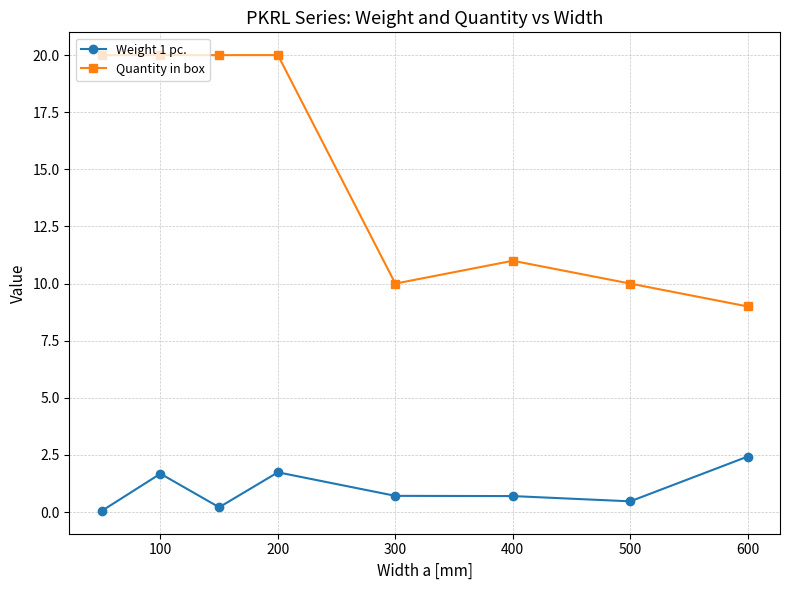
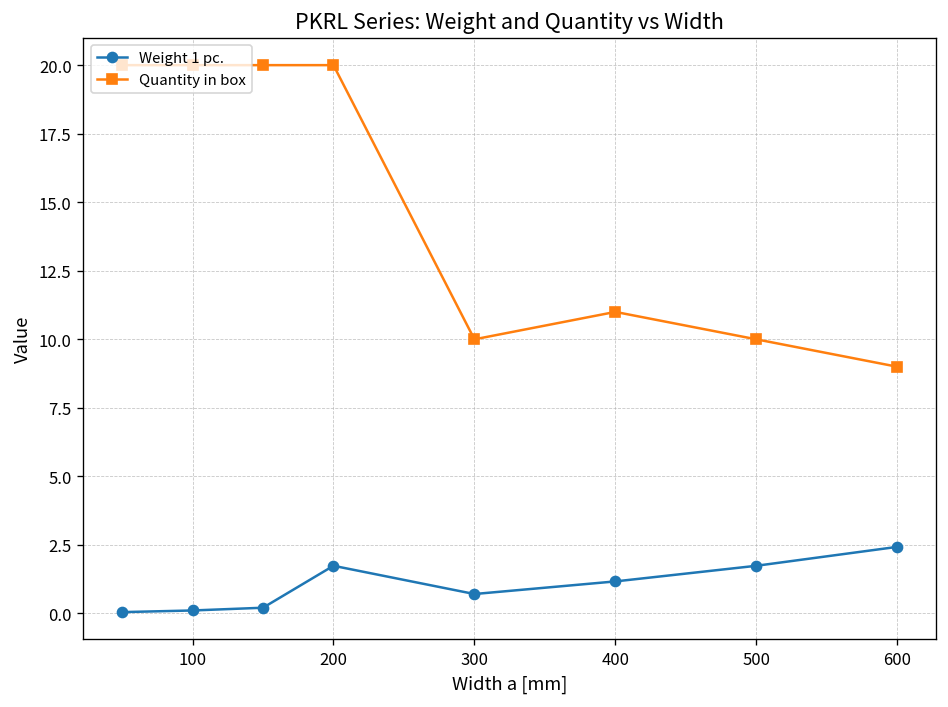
Weight 1 pc., 100: 1.7 -> 0.1
Weight 1 pc., 400: 0.7 -> 1.2
Weight 1 pc., 500: 0.5 -> 1.7
